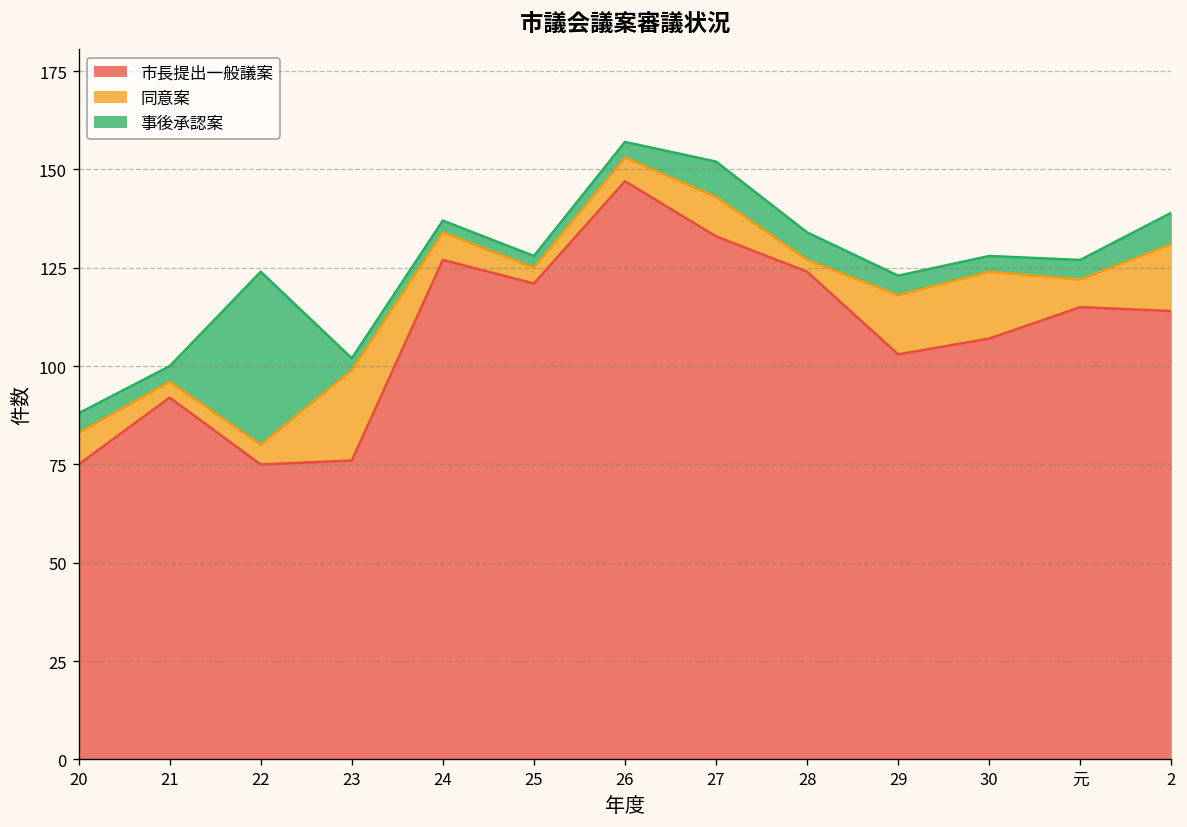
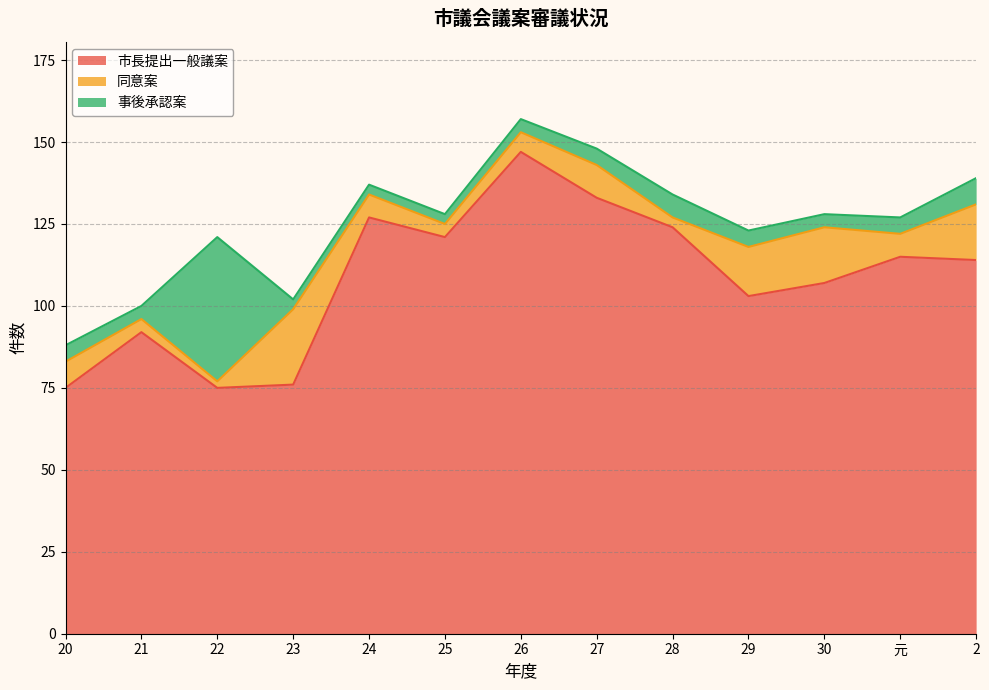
同意案, 22: 5 -> 2
事後承認案, 27: 9 -> 5
